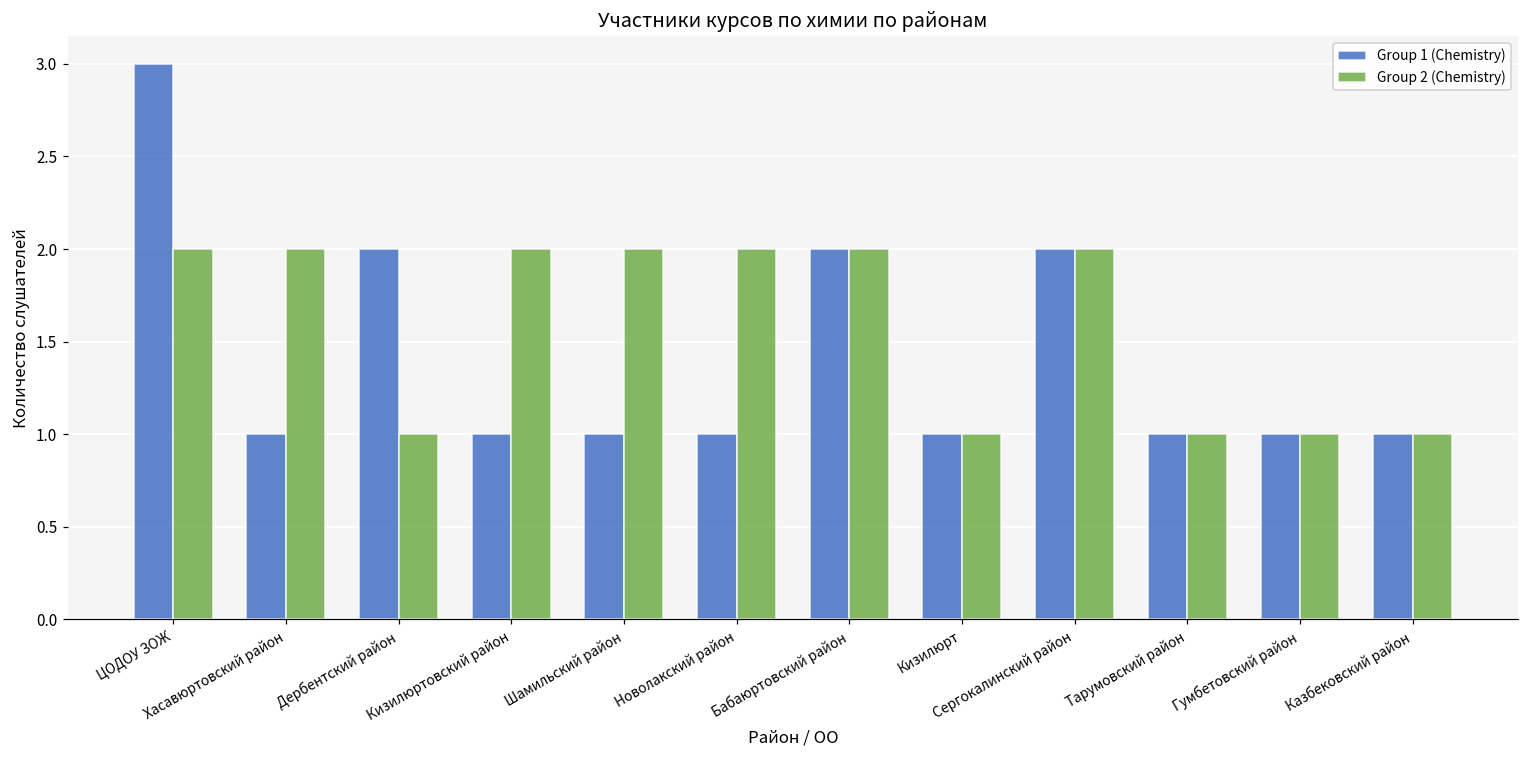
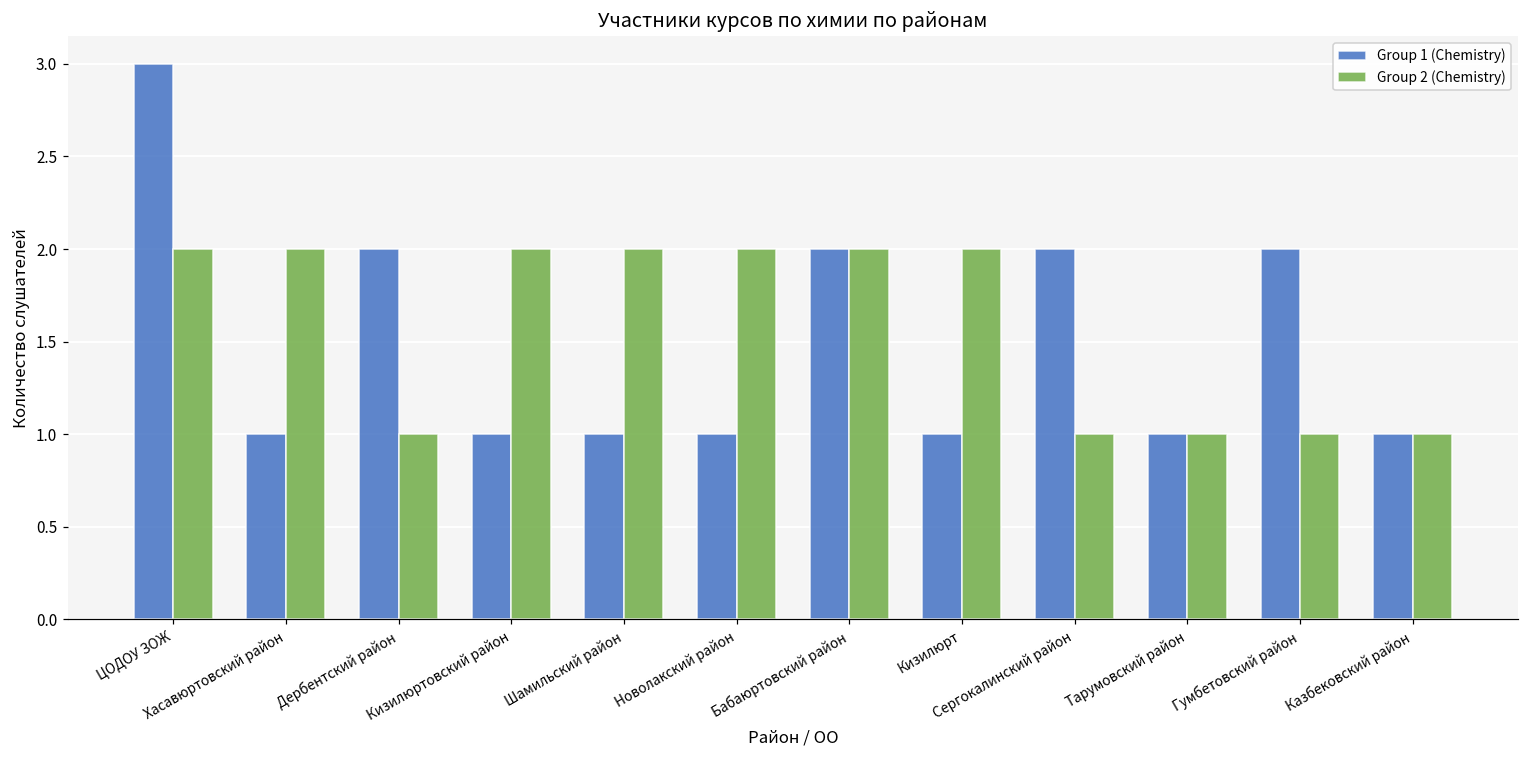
Group 2 (Chemistry), Кизилюрт: 1 -> 2
Group 2 (Chemistry), Сергокалинский район: 2 -> 1
Group 1 (Chemistry), Гумбетовский район: 1 -> 2
